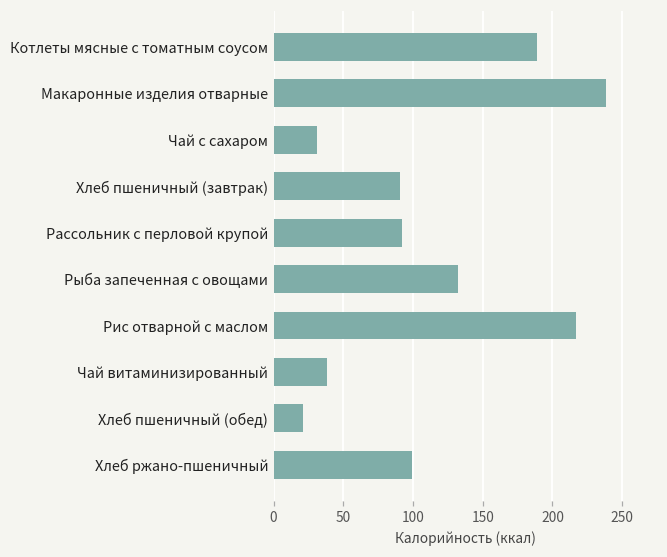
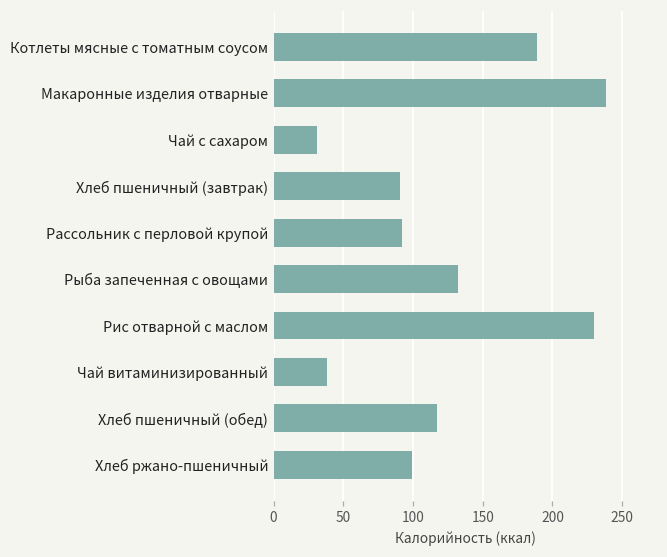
Рис отварной с маслом: 217 -> 230
Хлеб пшеничный (обед): 21 -> 117
